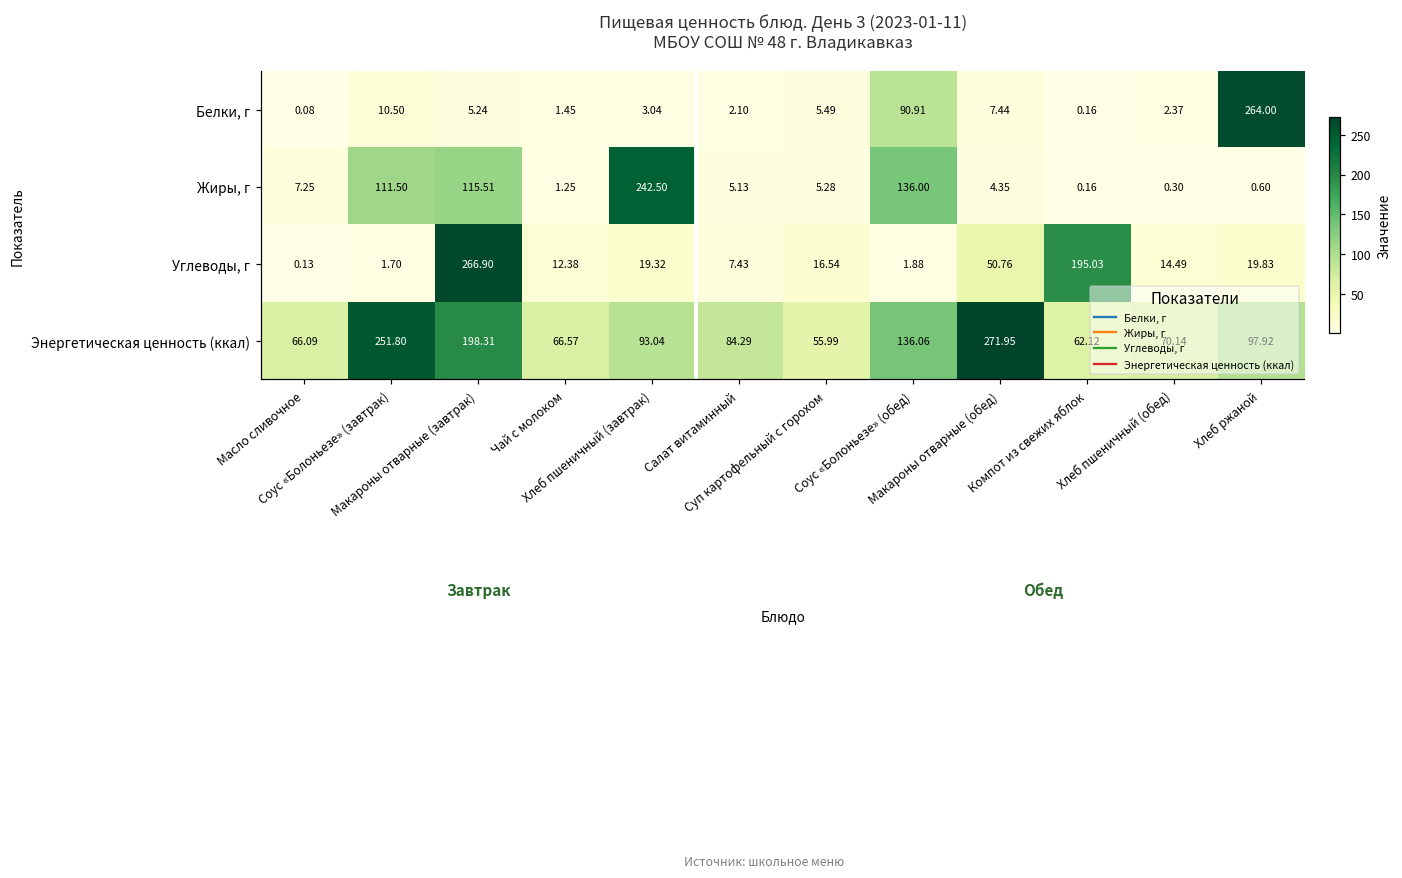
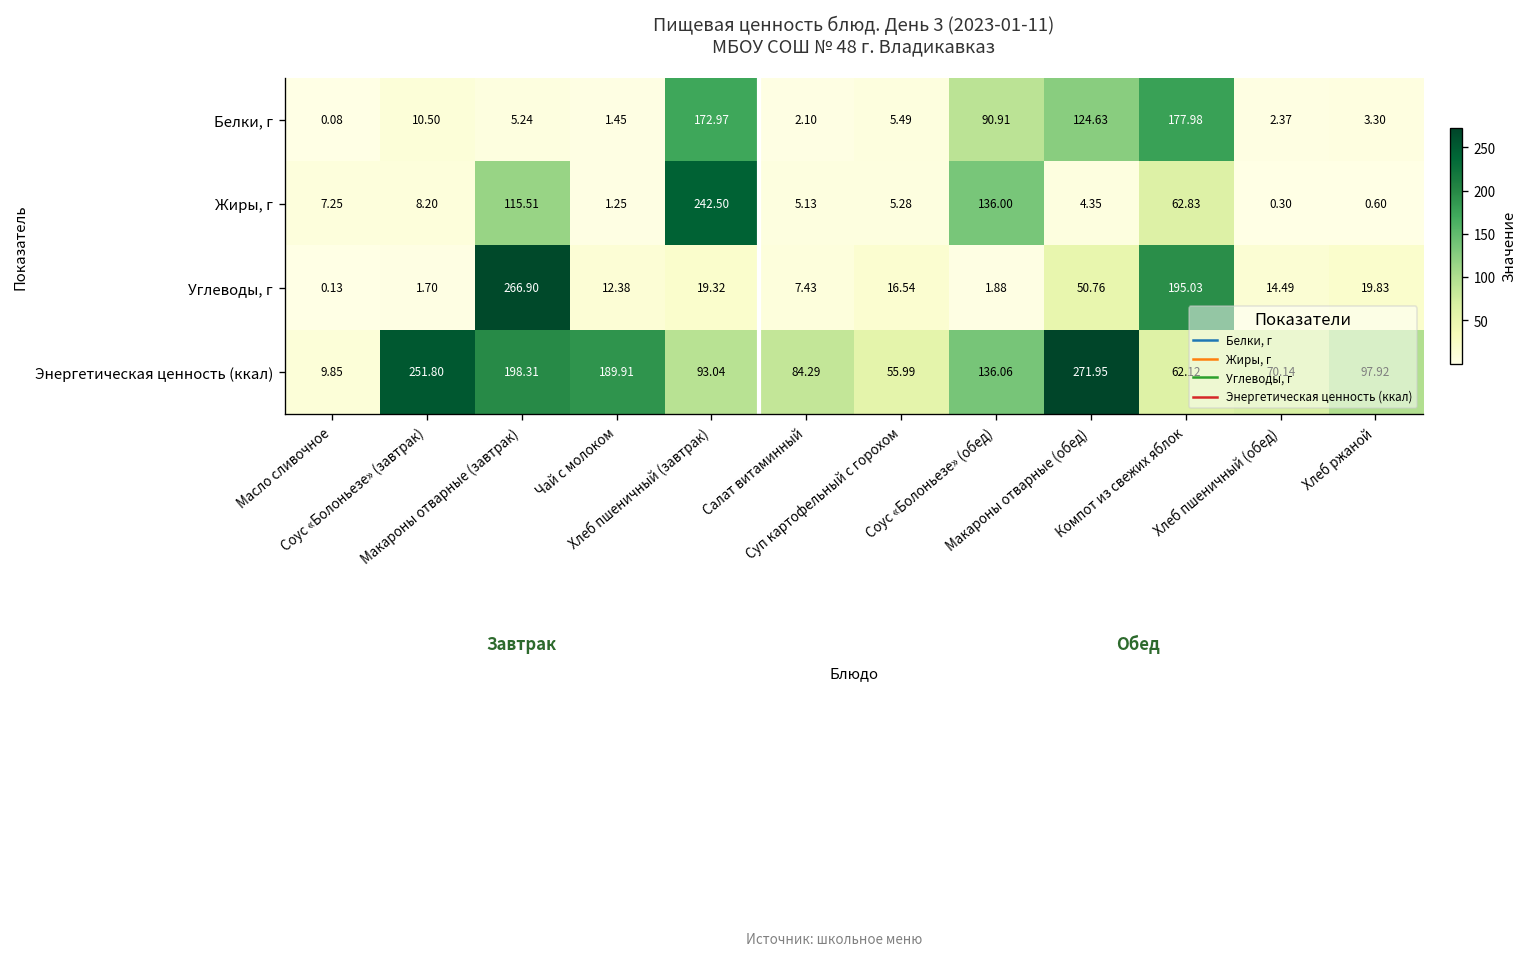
Белки, г, Хлеб пшеничный (завтрак): 3.04 -> 172.97
Белки, г, Макароны отварные (обед): 7.44 -> 124.63
Белки, г, Компот из свежих яблок: 0.16 -> 177.98
Белки, г, Хлеб ржаной: 264.00 -> 3.30
Жиры, г, Соус «Болоньезе» (завтрак): 111.50 -> 8.20
Жиры, г, Компот из свежих яблок: 0.16 -> 62.83
Энергетическая ценность (ккал), Масло сливочное: 66.09 -> 9.85
Энергетическая ценность (ккал), Чай с молоком: 66.57 -> 189.91
